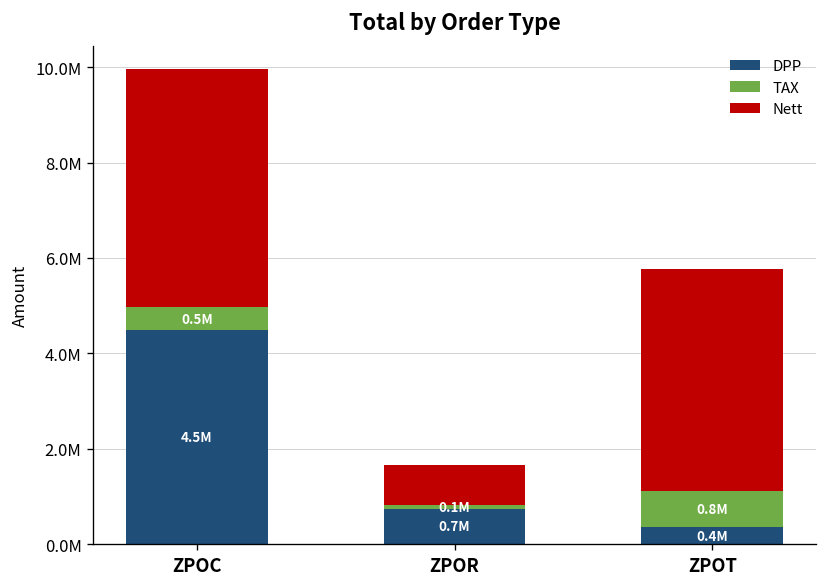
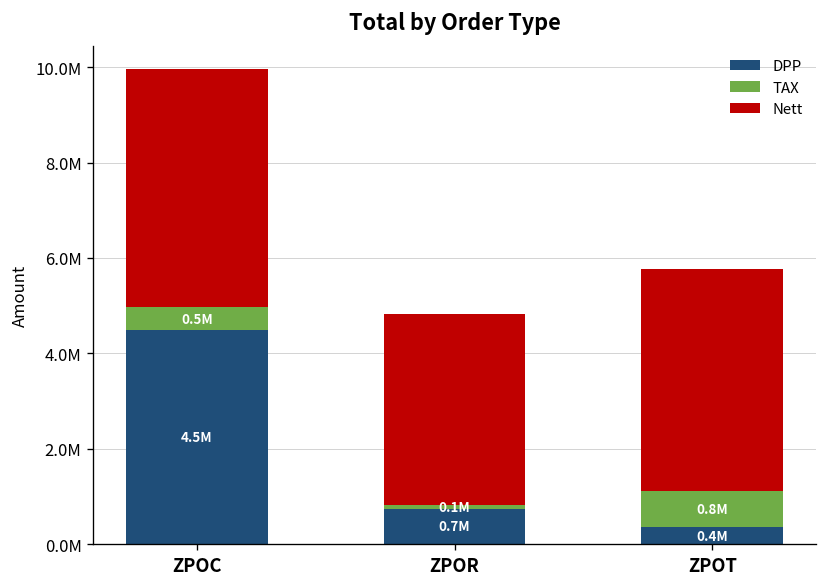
Nett, ZPOR: 800000 -> 4000000
